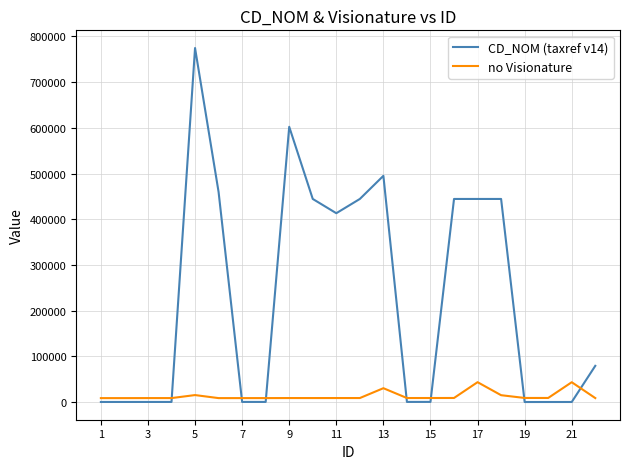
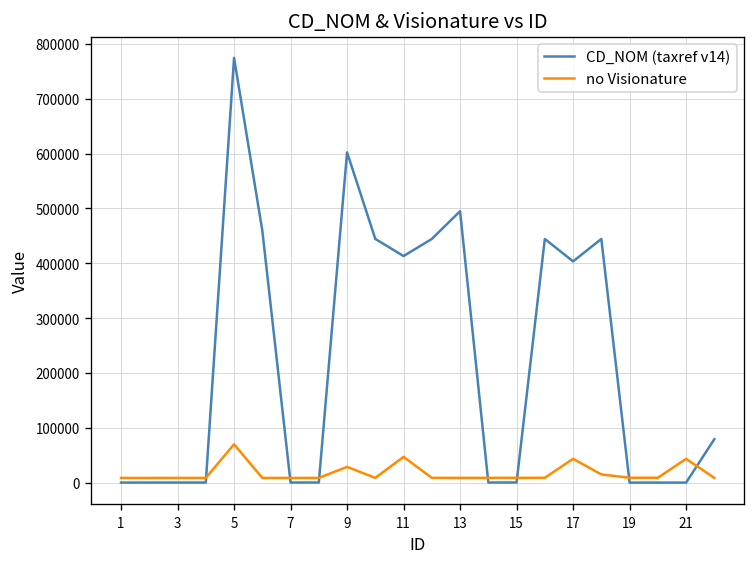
no Visionature, 5: 20000 -> 70000
no Visionature, 9: 10000 -> 30000
no Visionature, 11: 10000 -> 50000
no Visionature, 13: 30000 -> 10000
CD_NOM (taxref v14), 17: 440000 -> 400000
